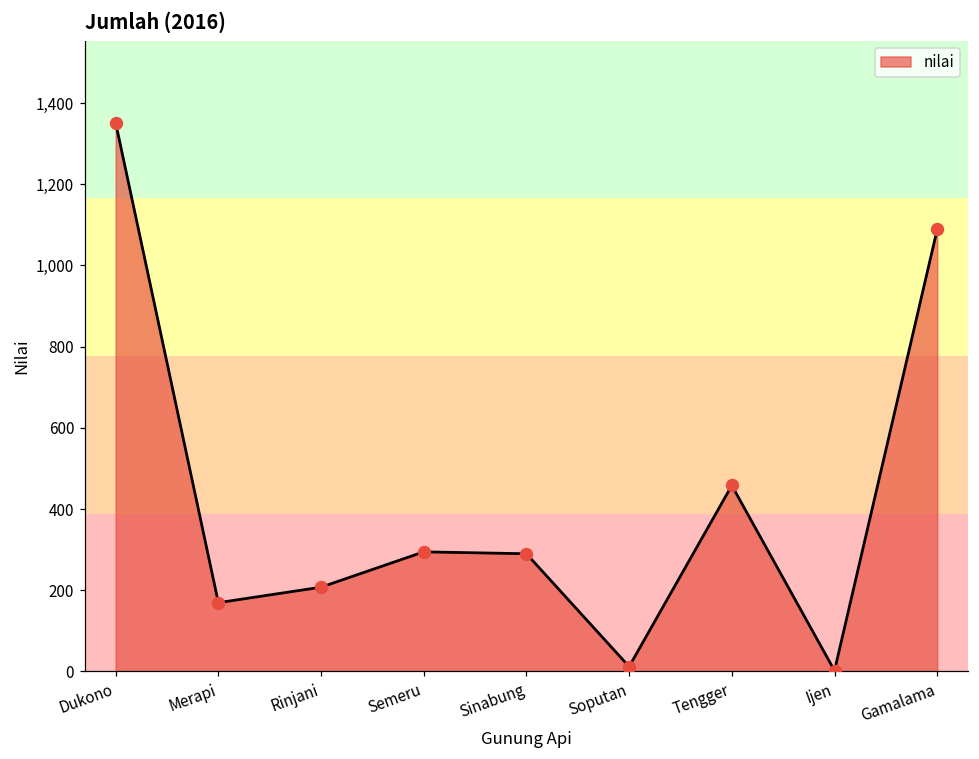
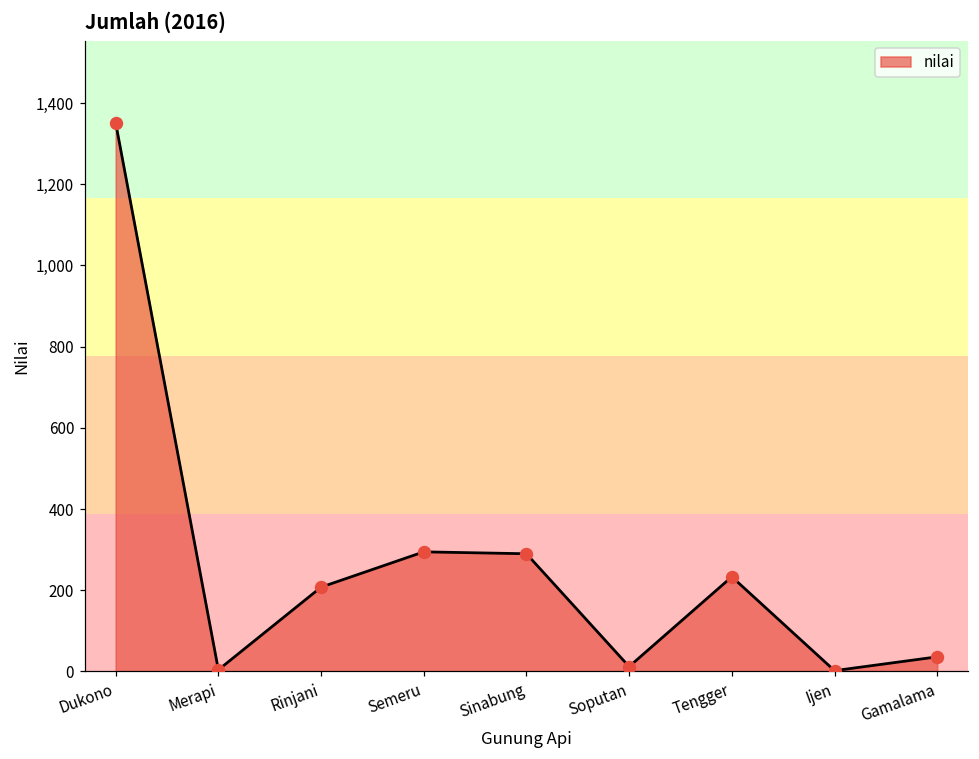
Merapi: 170 -> 0
Tengger: 460 -> 230
Gamalama: 1,090 -> 40
